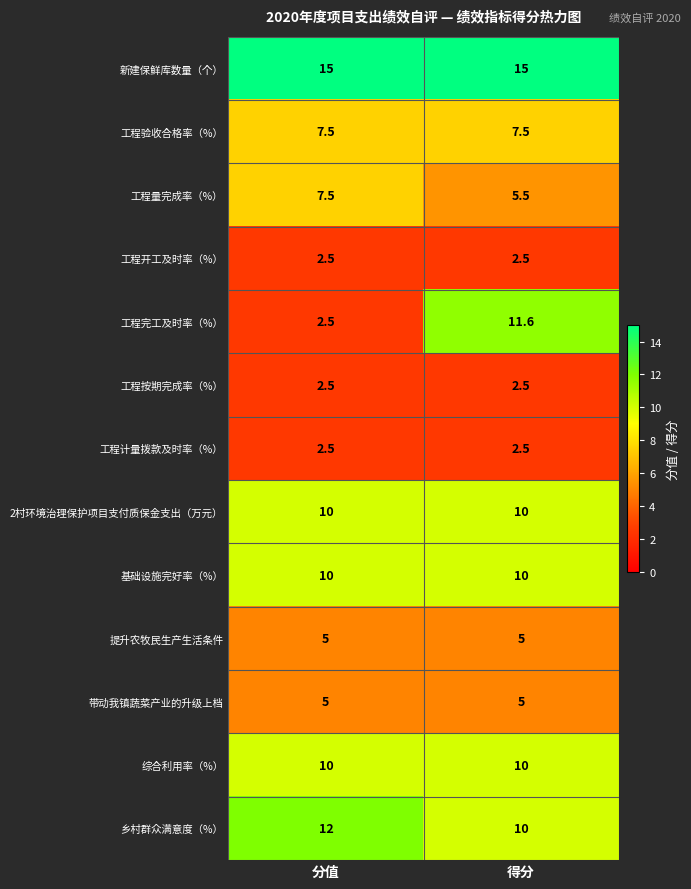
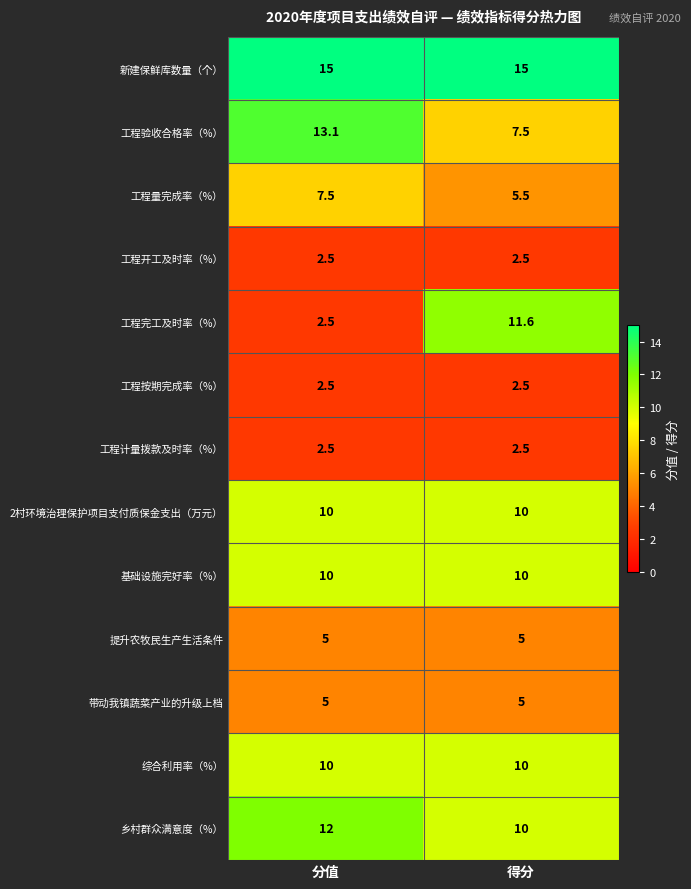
工程验收合格率（%）, 分值: 7.5 -> 13.1
